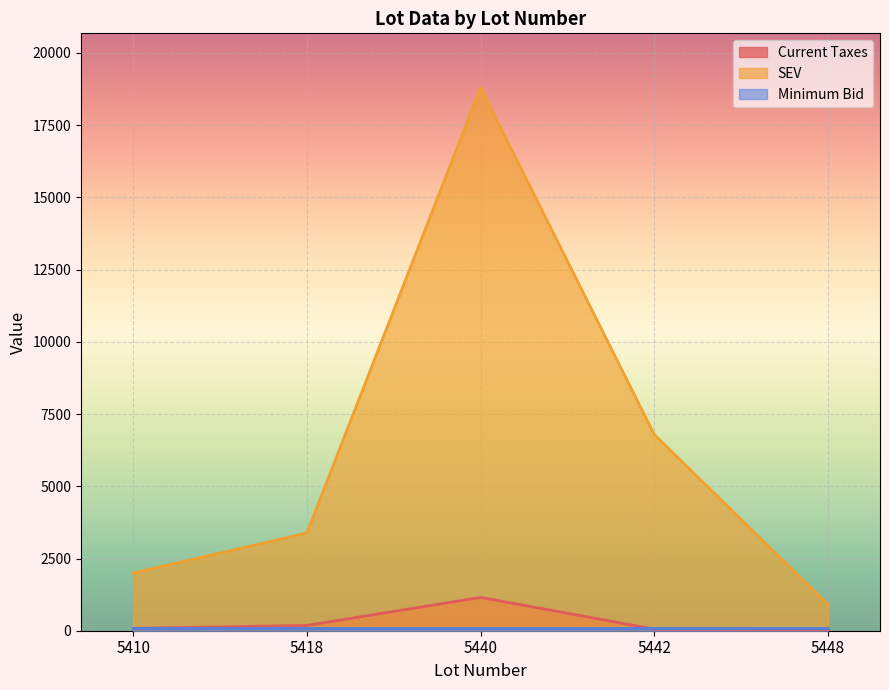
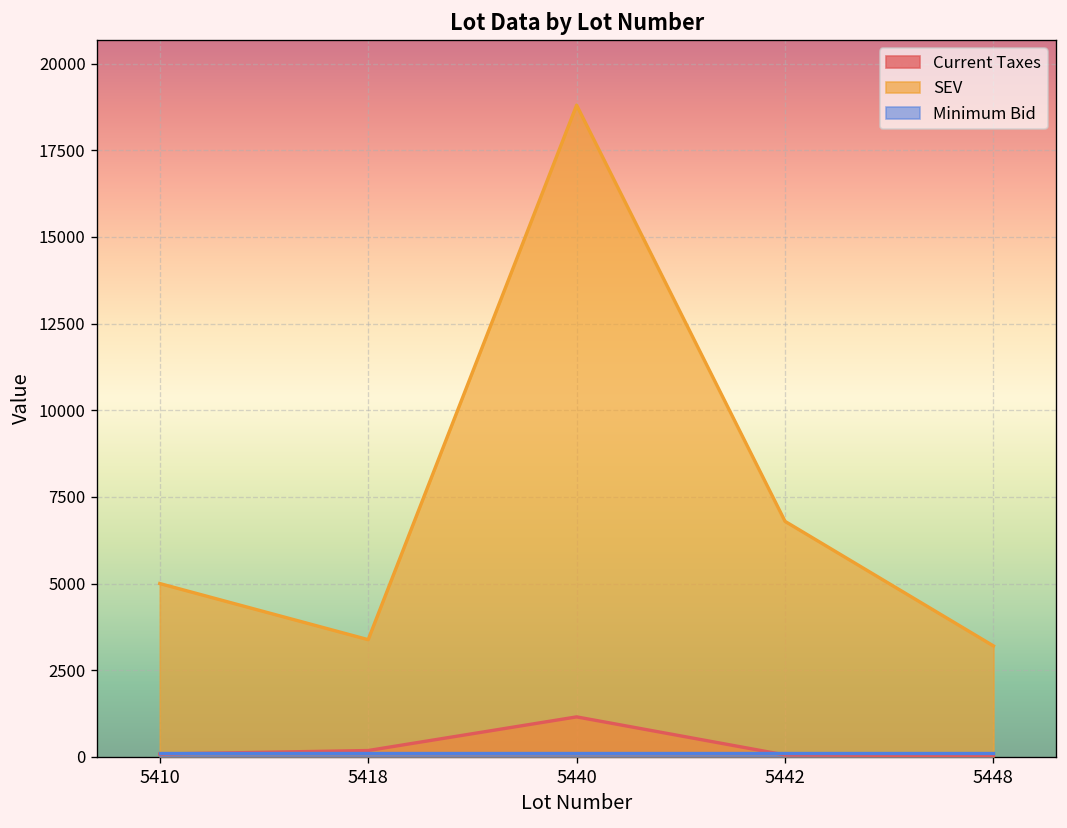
SEV, 5410: 2000 -> 5000
SEV, 5448: 900 -> 3200
